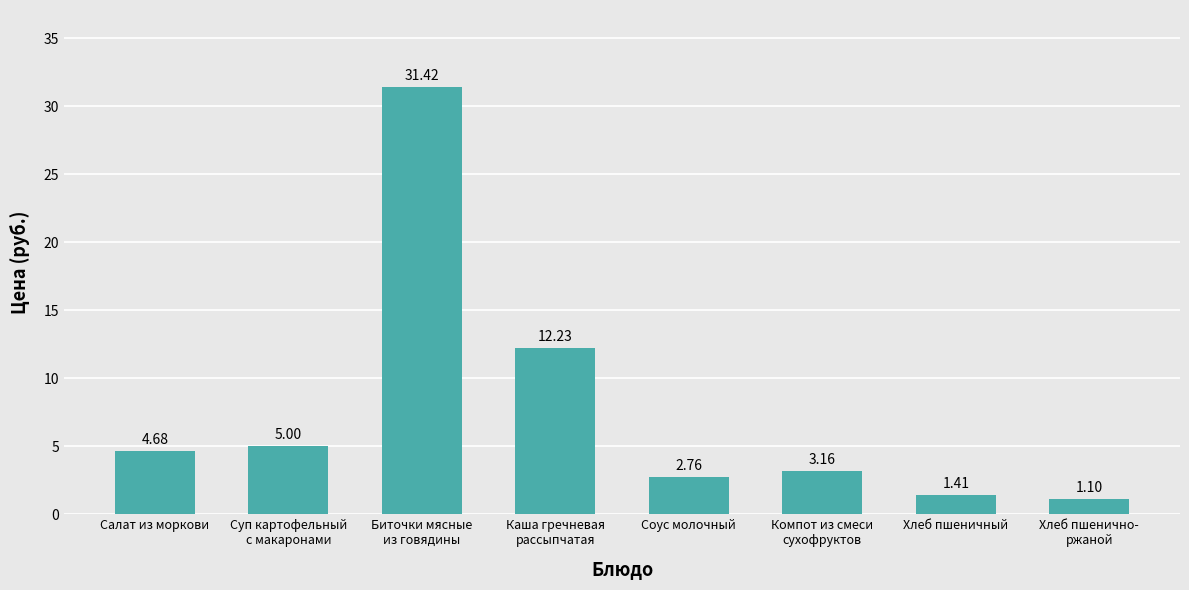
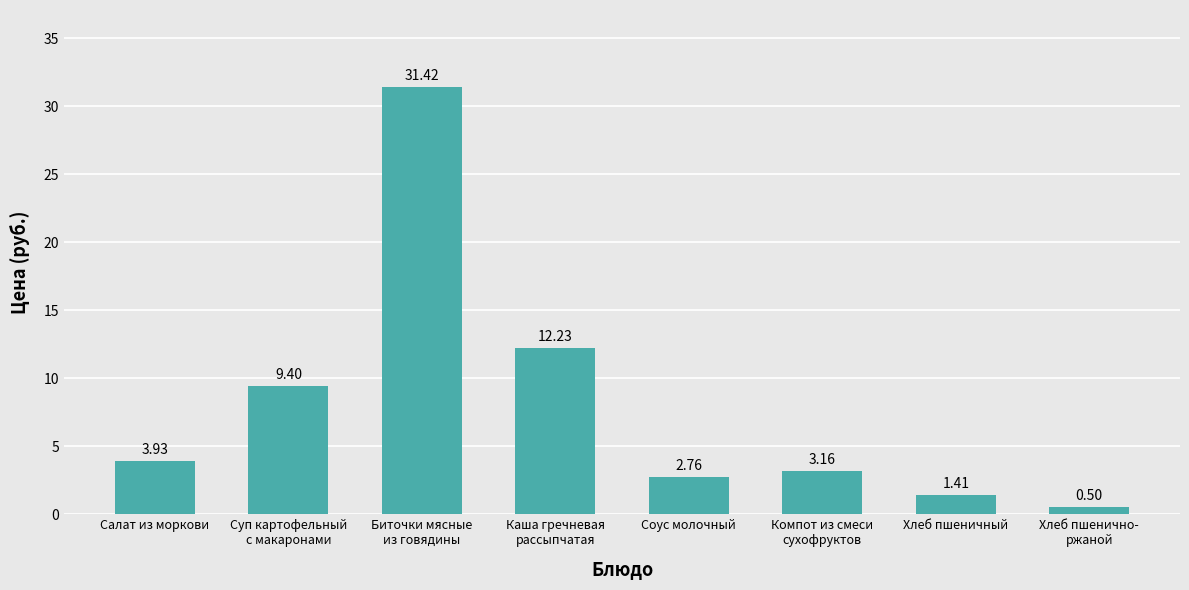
Салат из моркови: 4.68 -> 3.93
Суп картофельный с макаронами: 5.00 -> 9.40
Хлеб пшенично- ржаной: 1.10 -> 0.50
